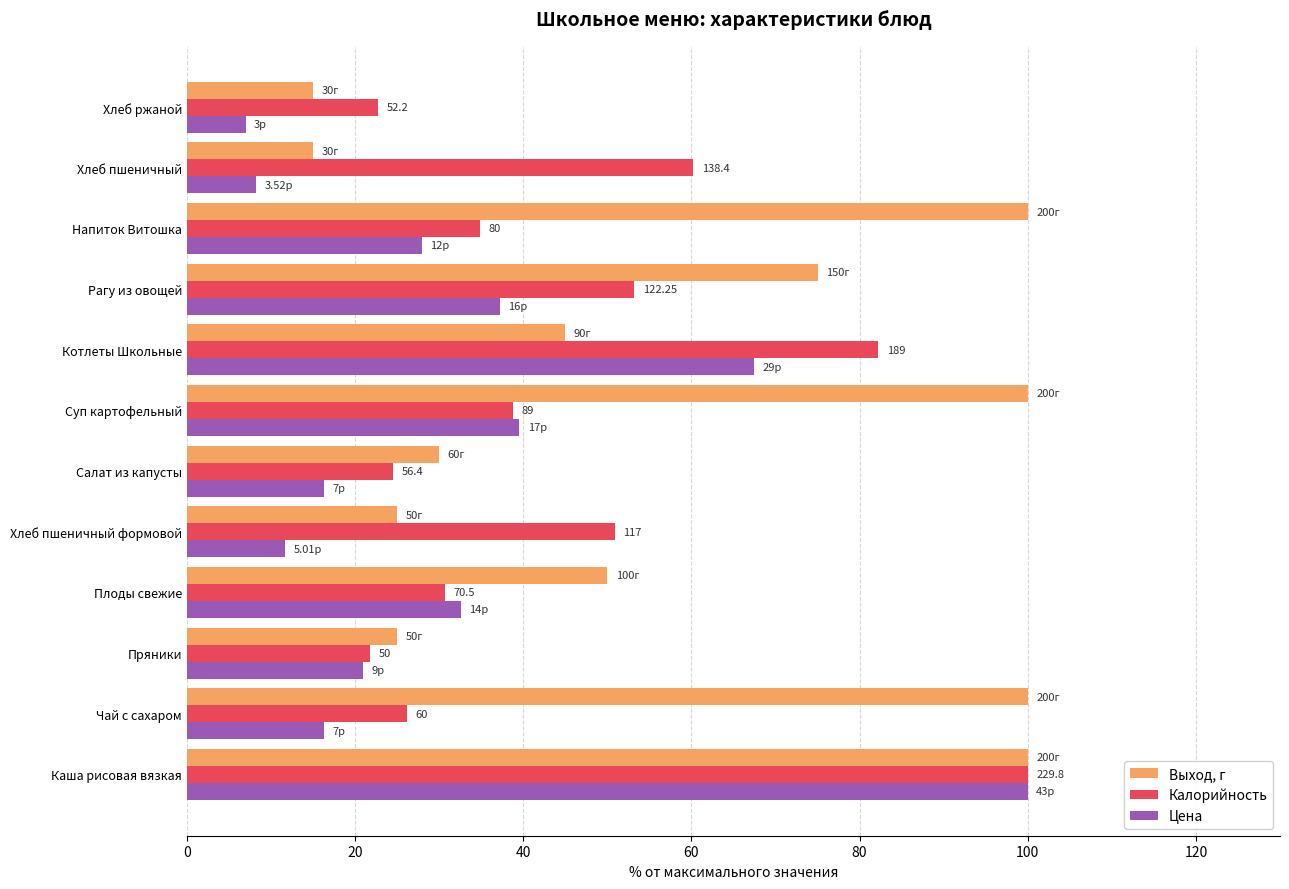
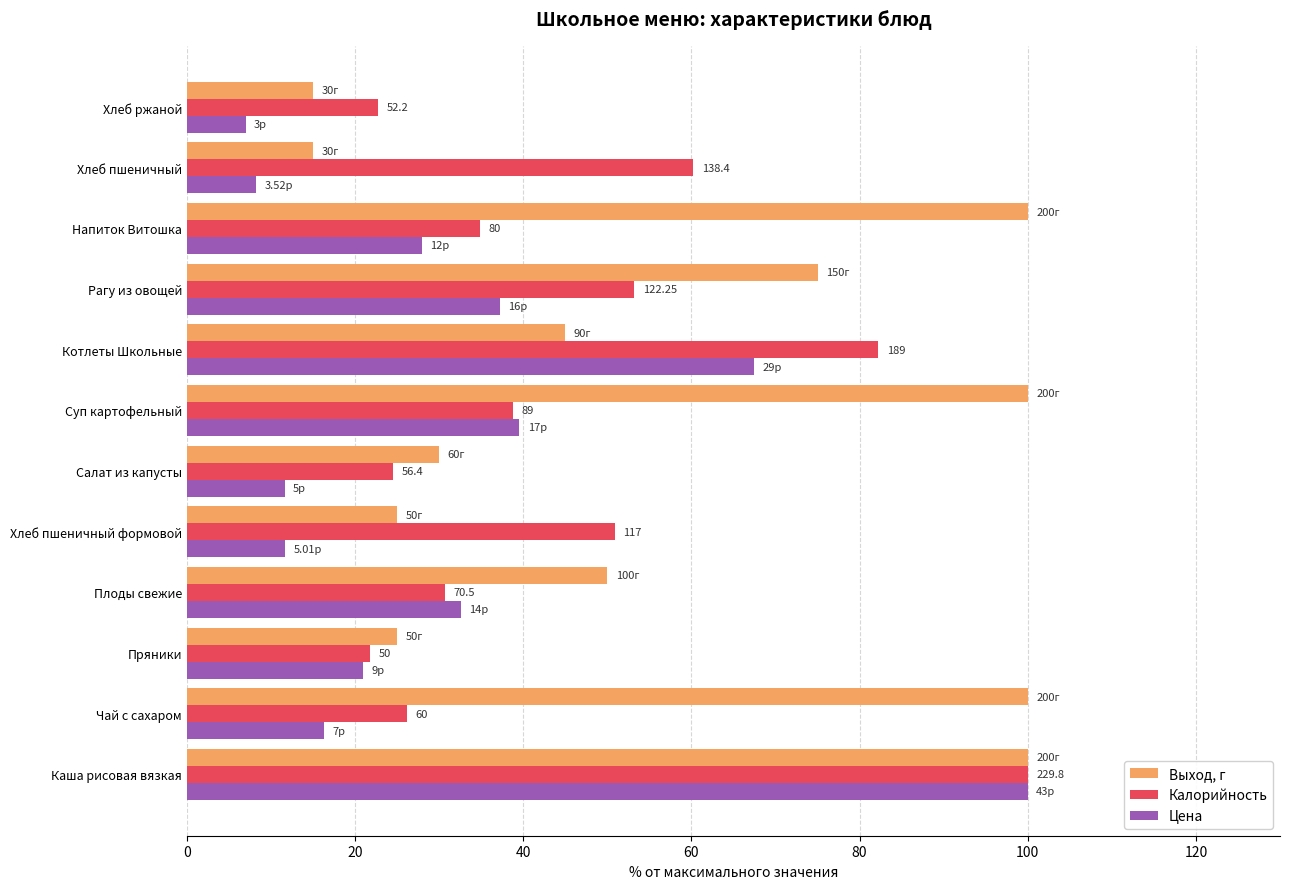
Цена, Салат из капусты: 7р -> 5р
